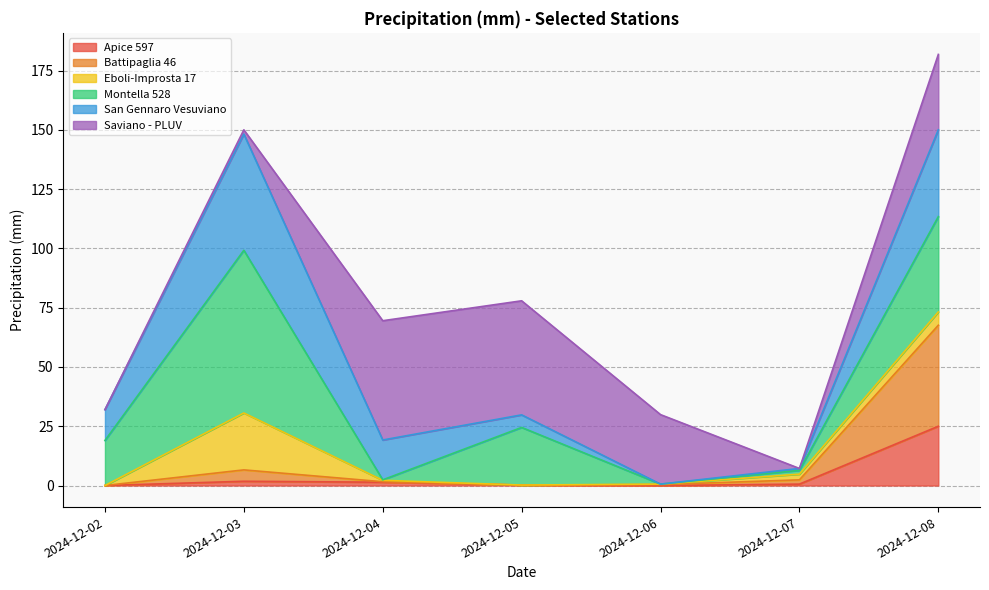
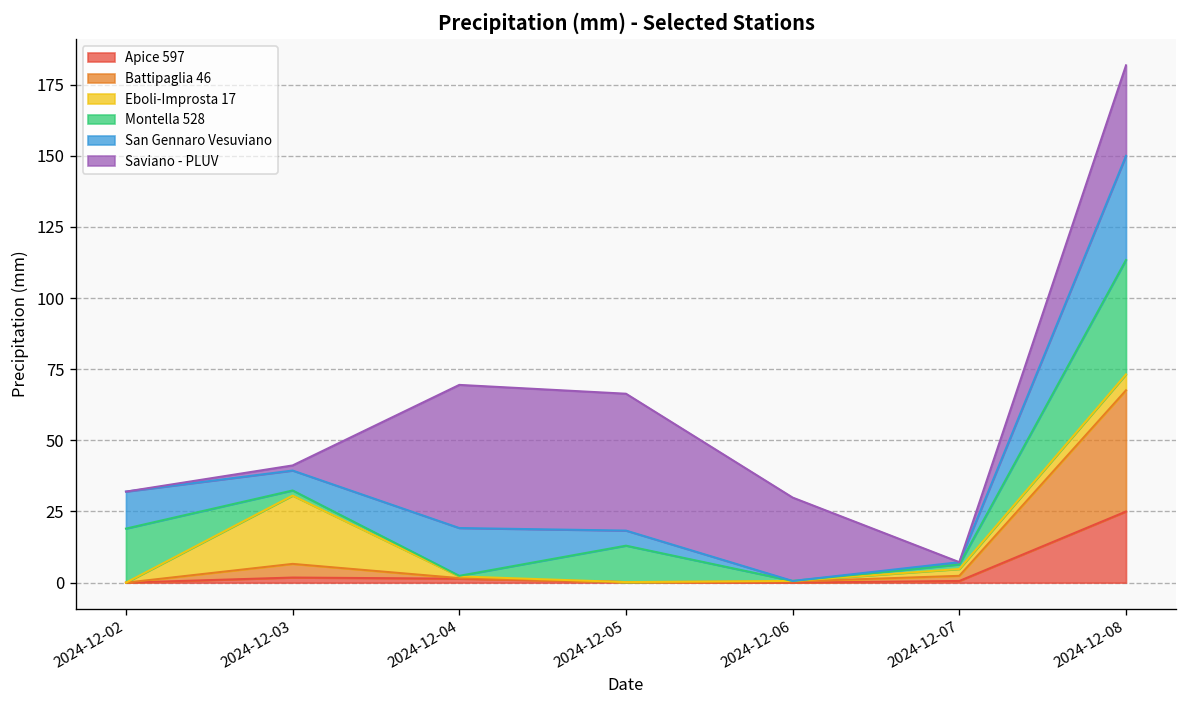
Montella 528, 2024-12-03: 69 -> 2
San Gennaro Vesuviano, 2024-12-03: 49 -> 7
Montella 528, 2024-12-05: 24 -> 13
